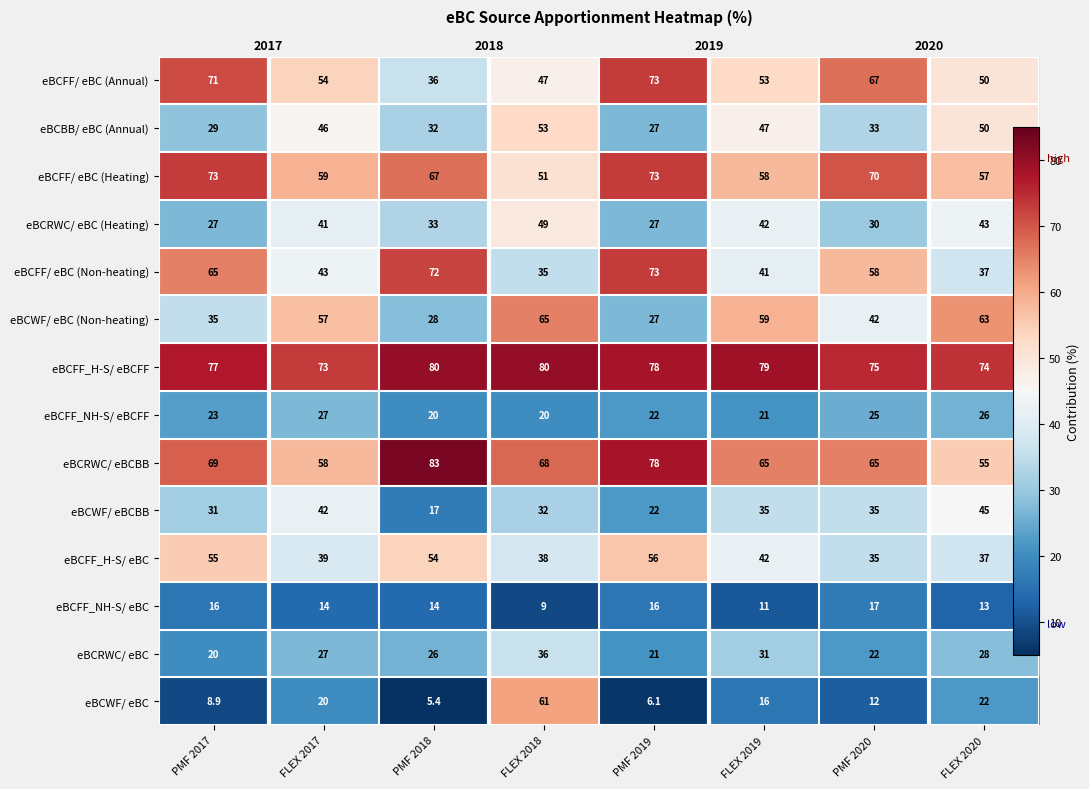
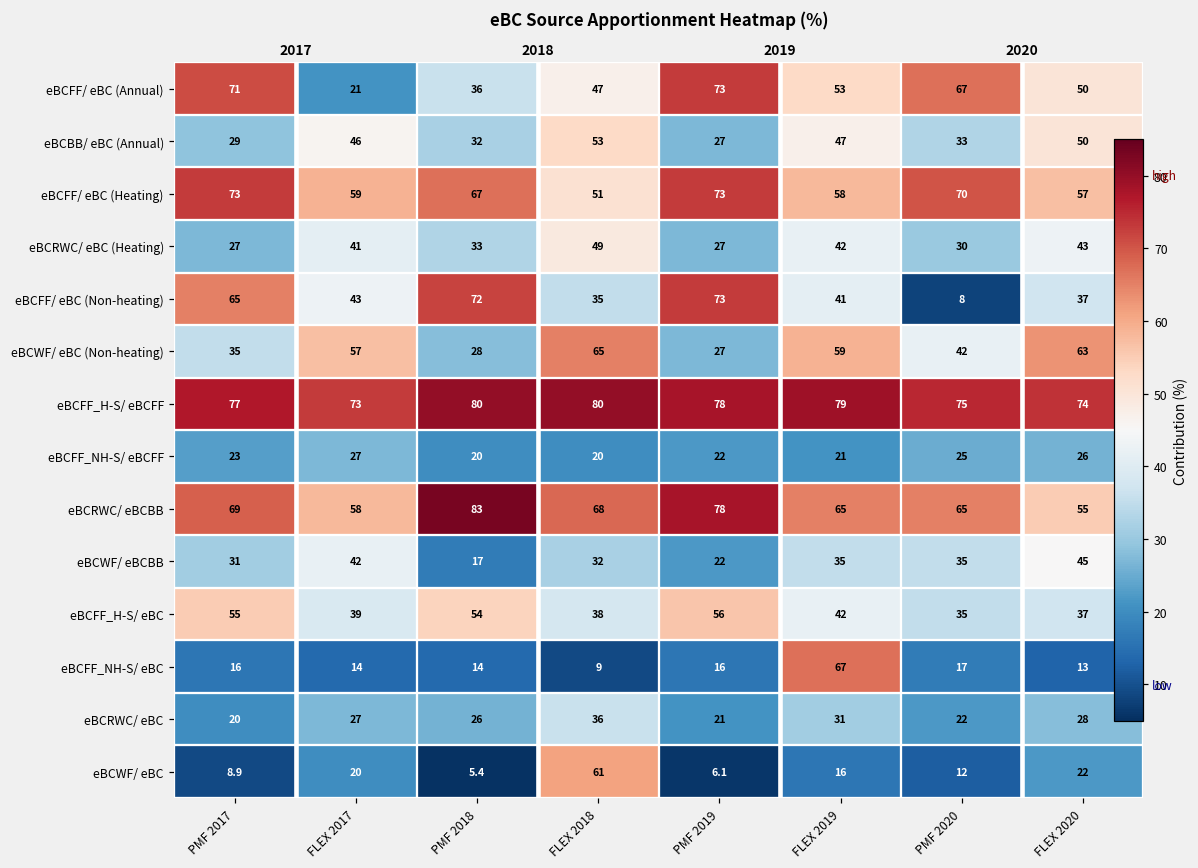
eBCFF/ eBC (Annual), FLEX 2017: 54 -> 21
eBCFF/ eBC (Non-heating), PMF 2020: 58 -> 8
eBCFF_NH-S/ eBC, FLEX 2019: 11 -> 67
